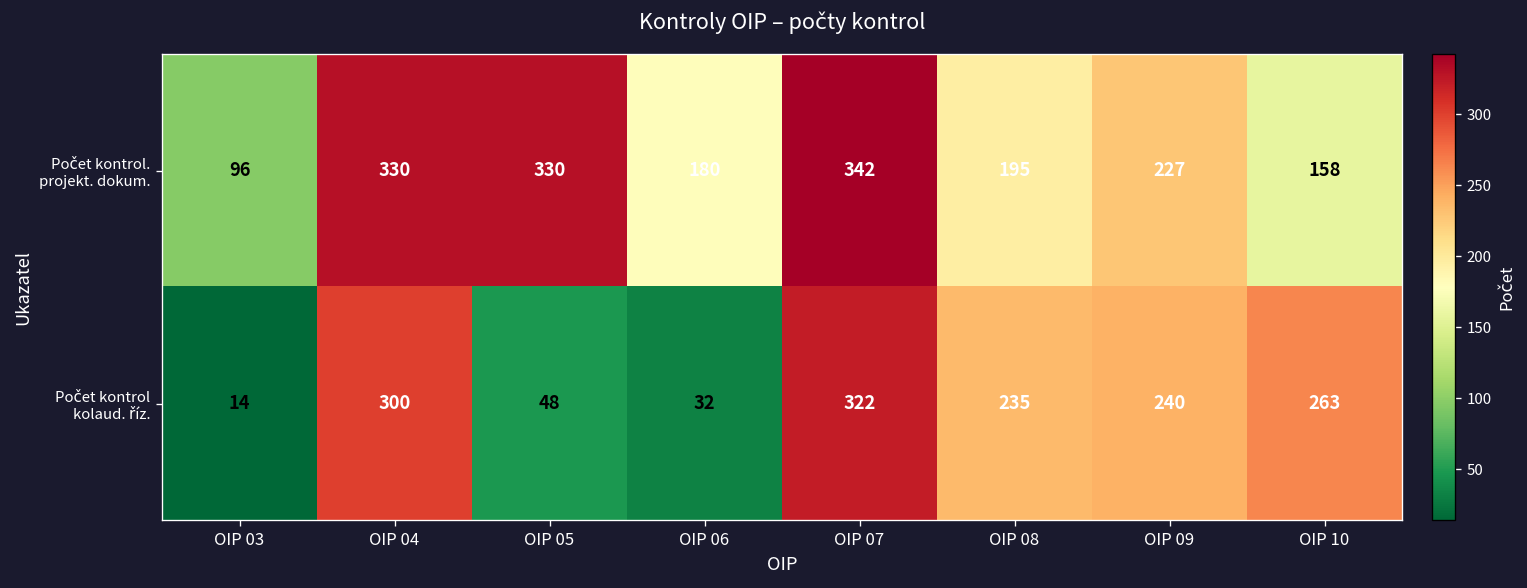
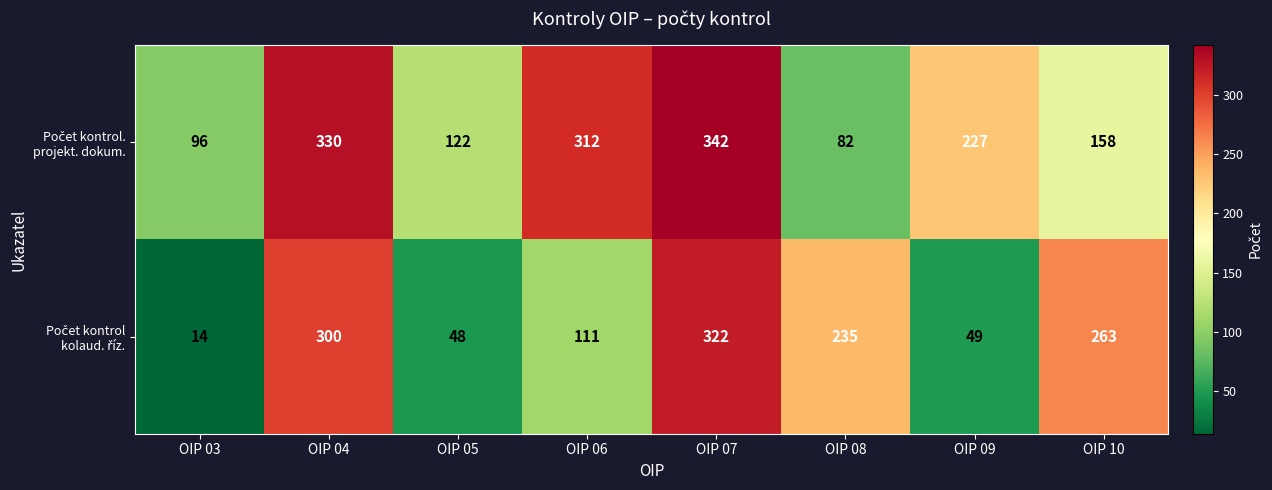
Počet kontrol. projekt. dokum., OIP 05: 330 -> 122
Počet kontrol. projekt. dokum., OIP 06: 180 -> 312
Počet kontrol. projekt. dokum., OIP 08: 195 -> 82
Počet kontrol kolaud. říz., OIP 06: 32 -> 111
Počet kontrol kolaud. říz., OIP 09: 240 -> 49
